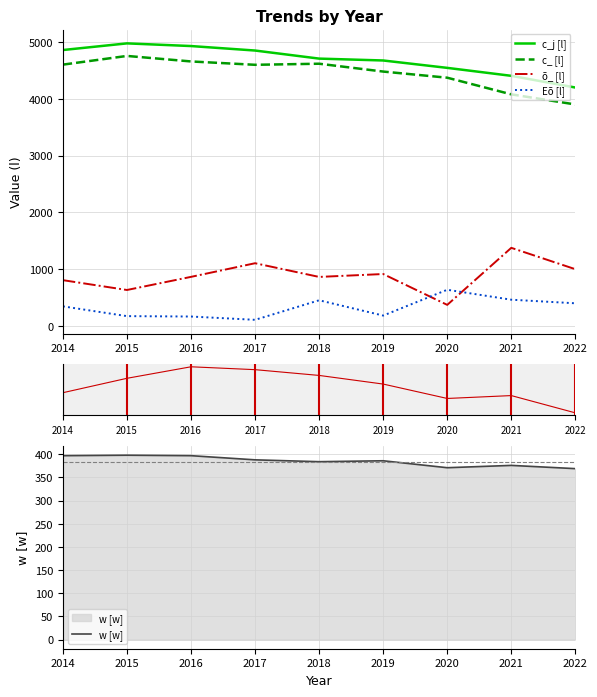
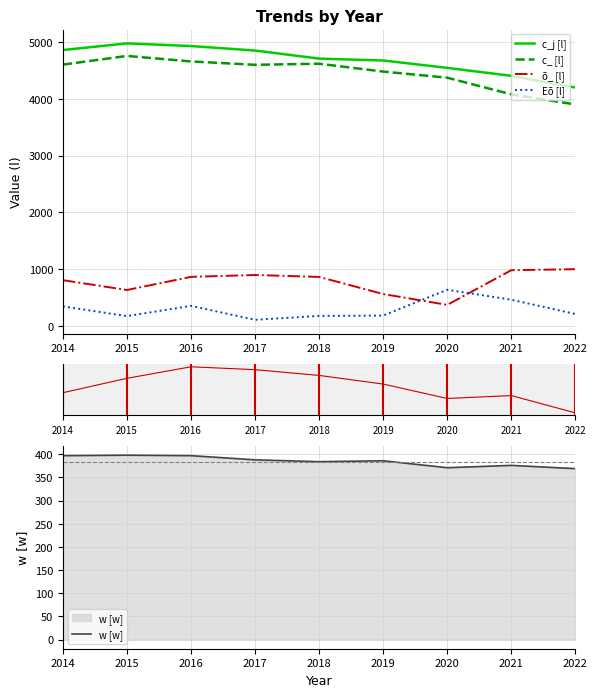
Trends by Year, Eõ [l], 2016: 200 -> 400
Trends by Year, õ_ [l], 2017: 1100 -> 900
Trends by Year, Eõ [l], 2018: 500 -> 200
Trends by Year, õ_ [l], 2019: 900 -> 600
Trends by Year, õ_ [l], 2021: 1400 -> 1000
Trends by Year, Eõ [l], 2022: 400 -> 200
